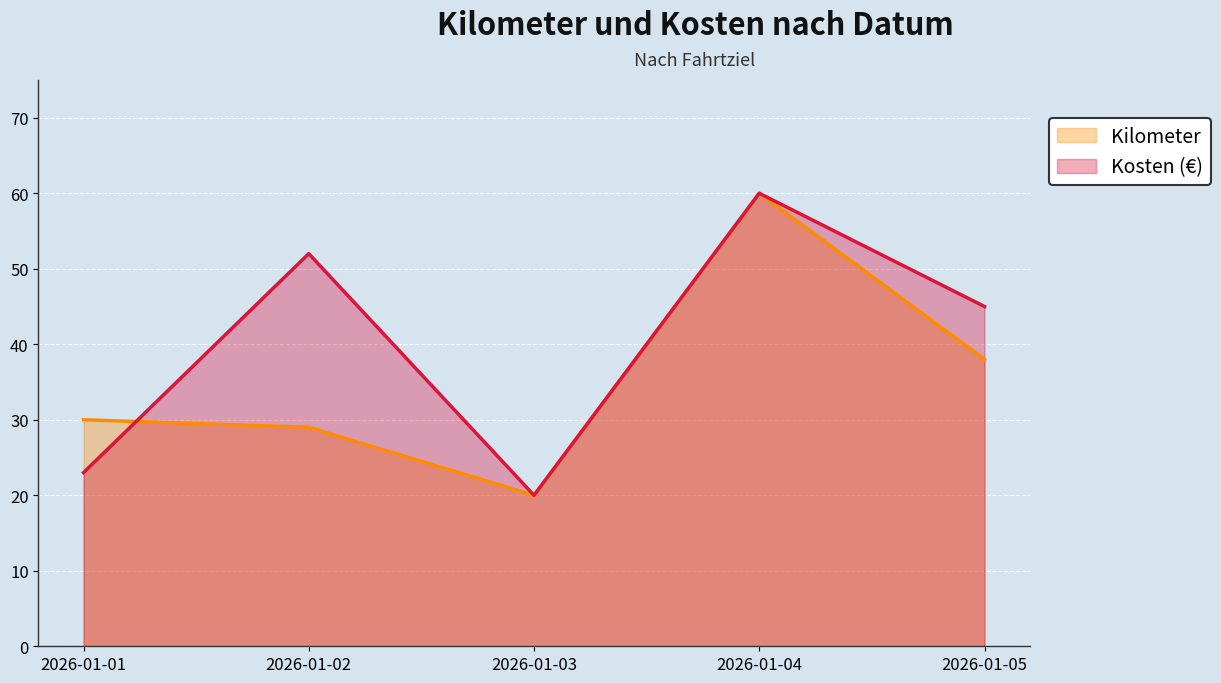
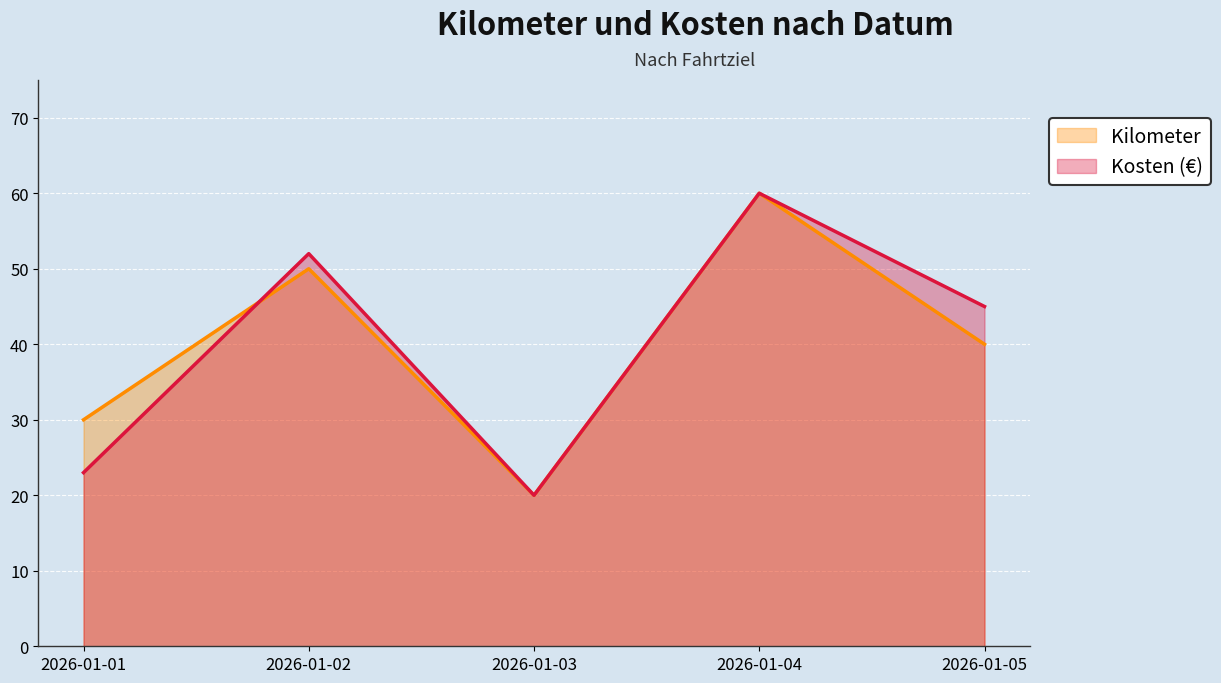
Kilometer, 2026-01-02: 29 -> 50
Kilometer, 2026-01-05: 38 -> 40
